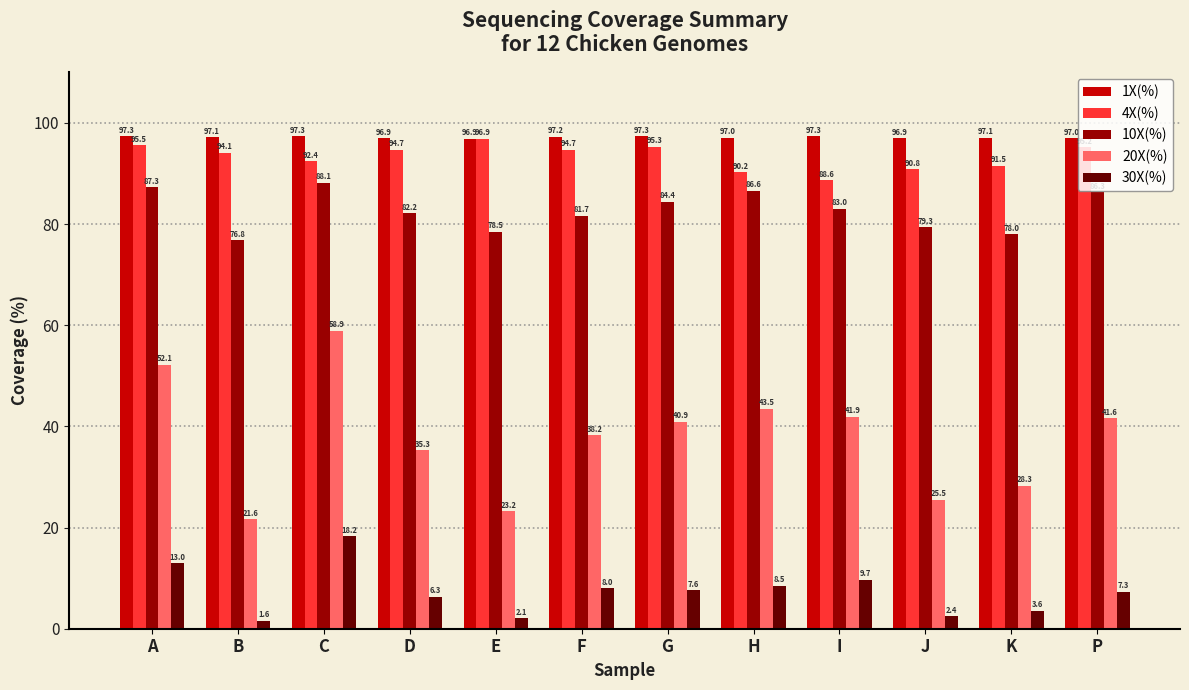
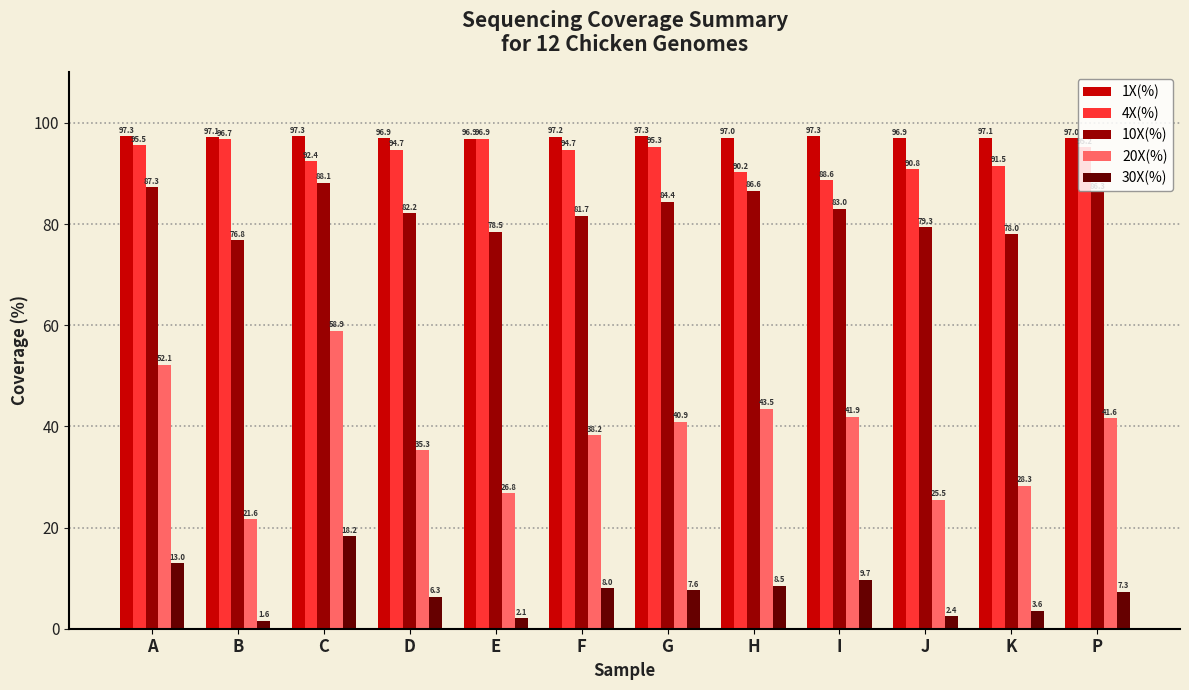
4X(%), B: 94.1 -> 96.7
20X(%), E: 23.2 -> 26.8
